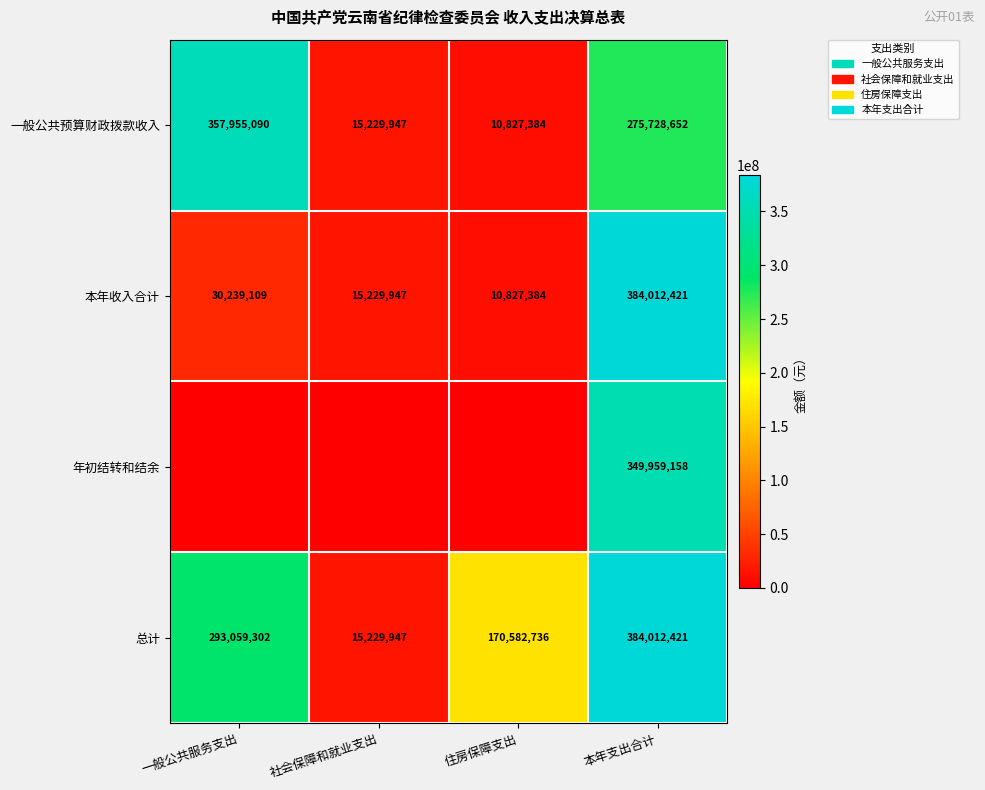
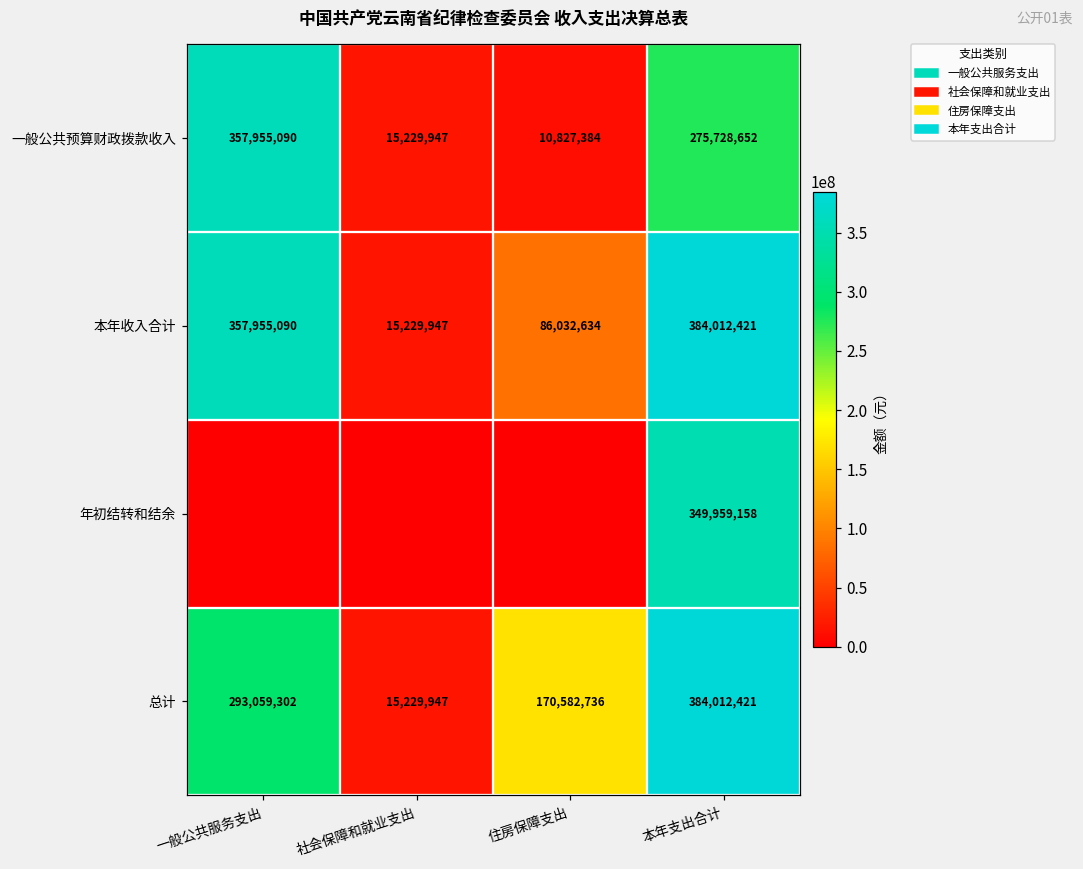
本年收入合计, 一般公共服务支出: 30,239,109 -> 357,955,090
本年收入合计, 住房保障支出: 10,827,384 -> 86,032,634
